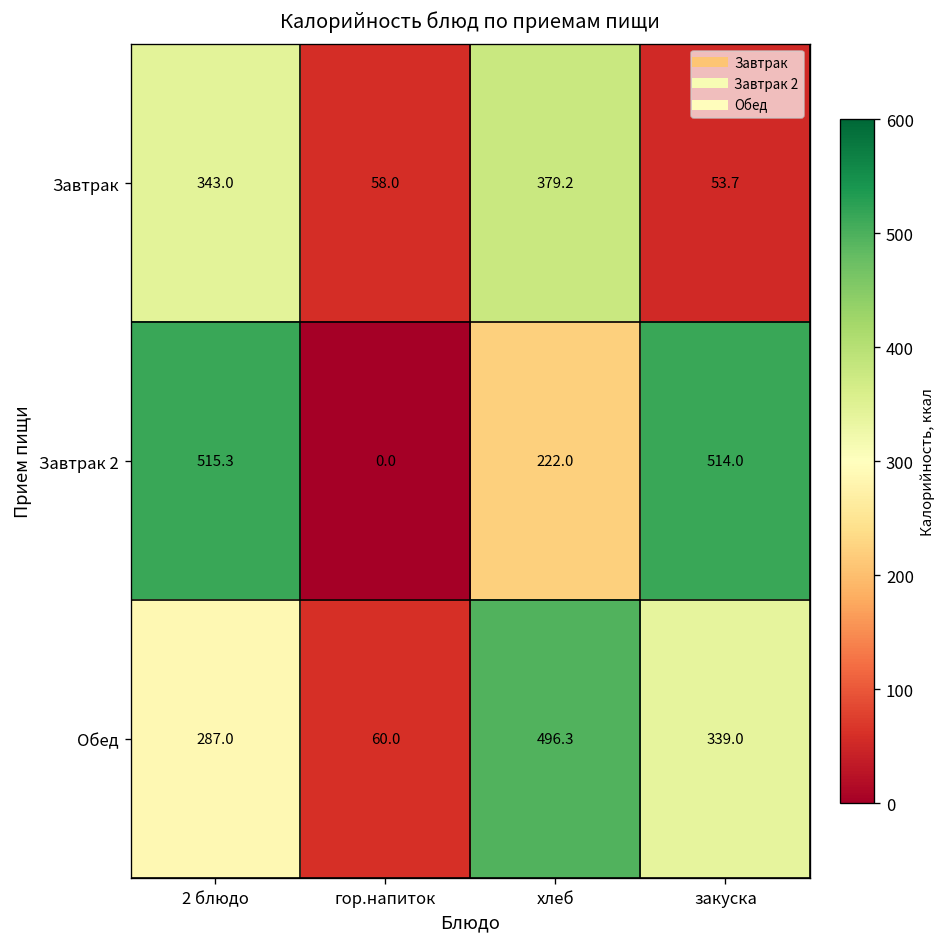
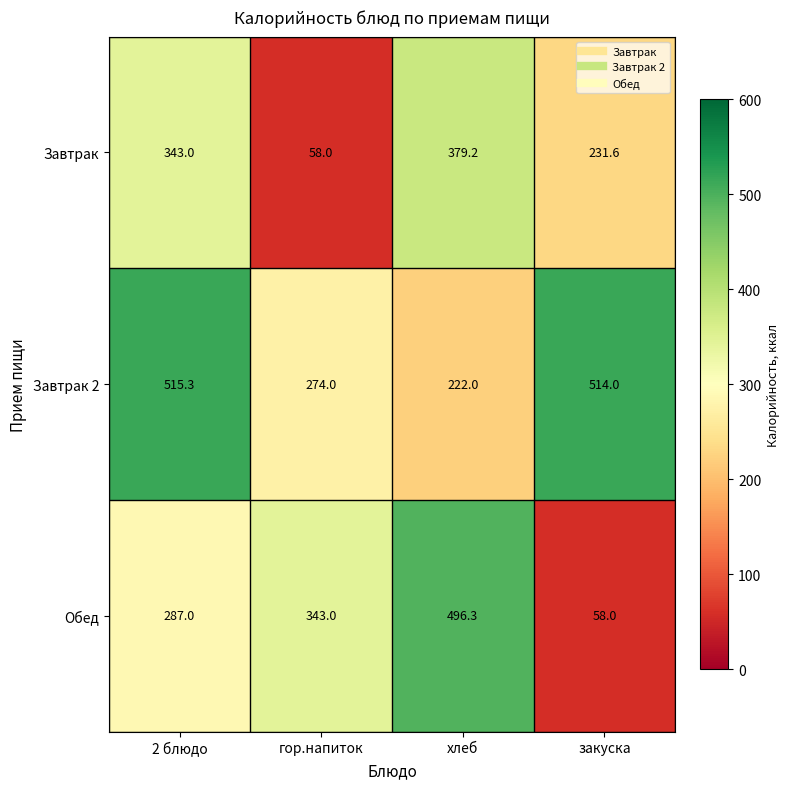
Завтрак, закуска: 53.7 -> 231.6
Завтрак 2, гор.напиток: 0.0 -> 274.0
Обед, гор.напиток: 60.0 -> 343.0
Обед, закуска: 339.0 -> 58.0
